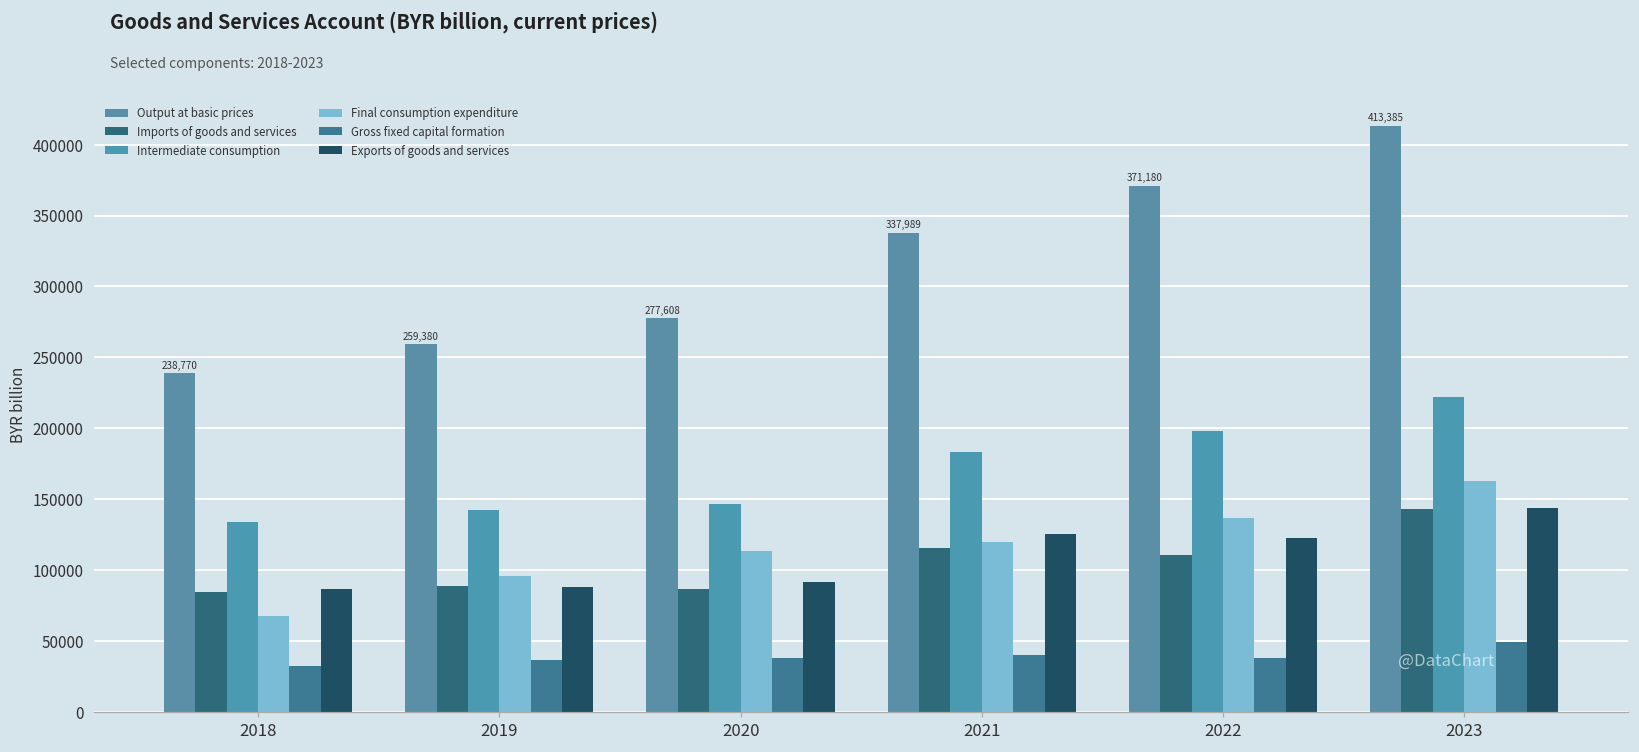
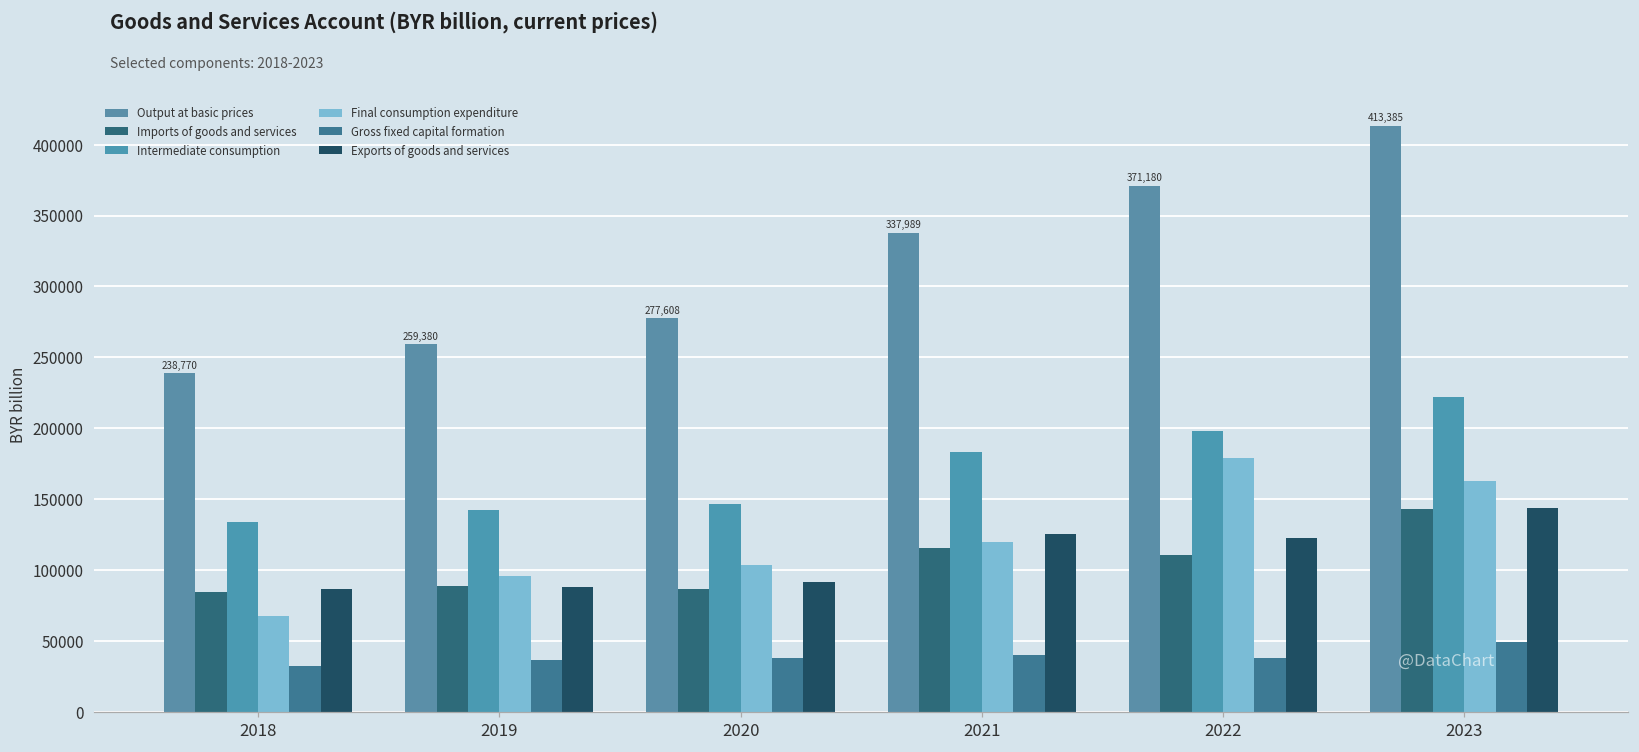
Final consumption expenditure, 2020: 113000 -> 104000
Final consumption expenditure, 2022: 137000 -> 179000
